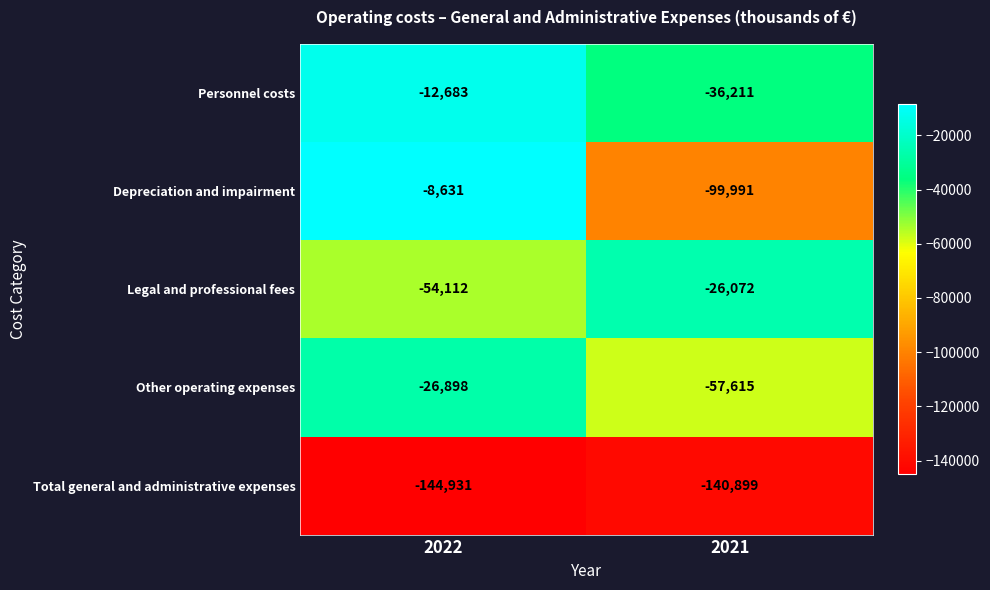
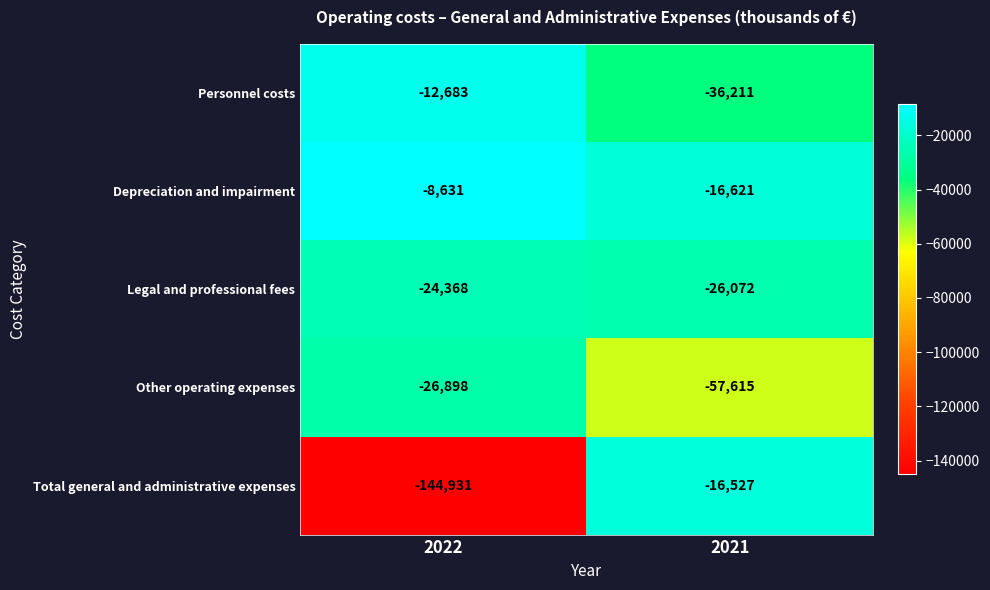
Depreciation and impairment, 2021: -99,991 -> -16,621
Legal and professional fees, 2022: -54,112 -> -24,368
Total general and administrative expenses, 2021: -140,899 -> -16,527
